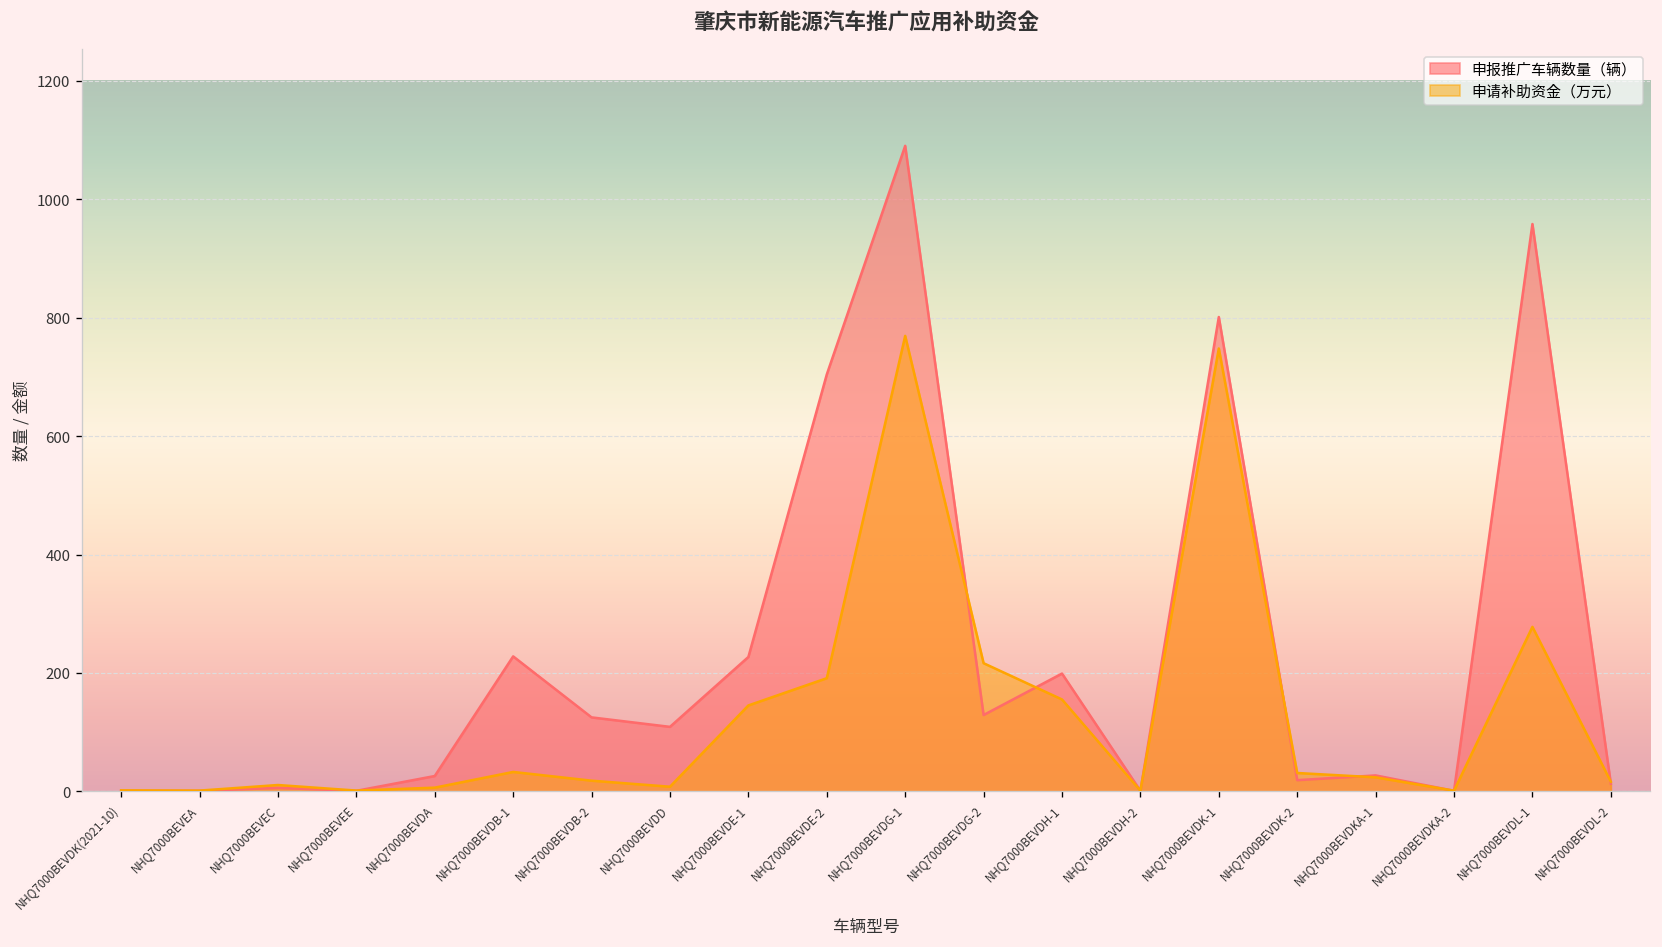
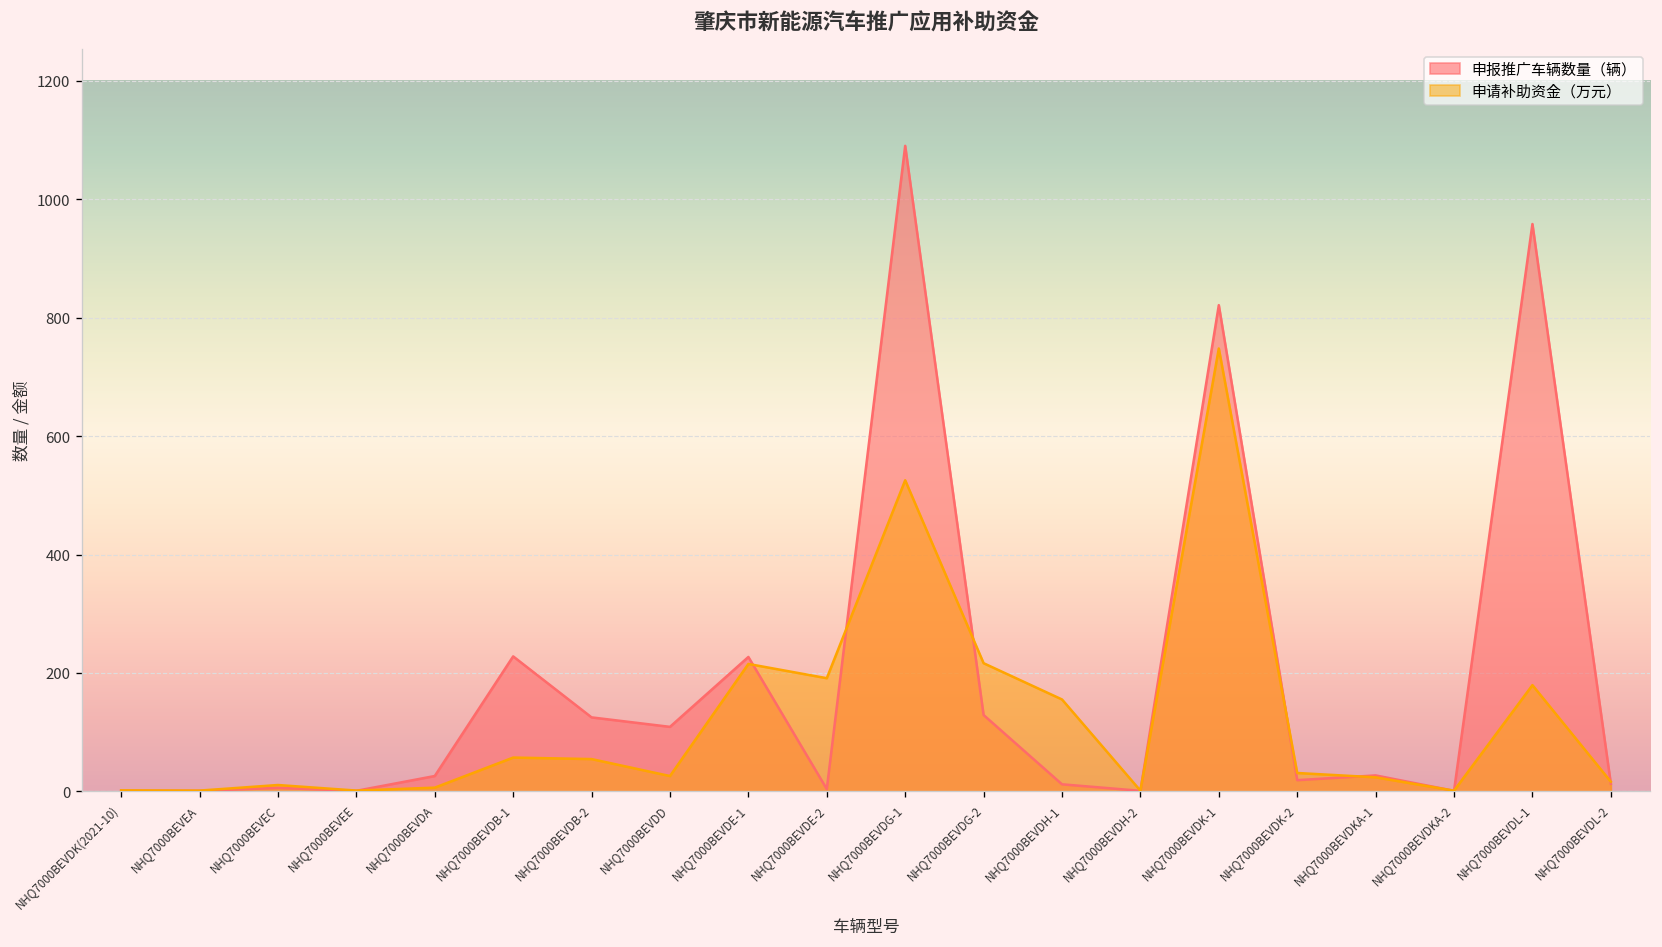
申请补助资金（万元）, NHQ7000BEVDB-1: 30 -> 60
申请补助资金（万元）, NHQ7000BEVDB-2: 20 -> 50
申请补助资金（万元）, NHQ7000BEVDD: 10 -> 30
申请补助资金（万元）, NHQ7000BEVDE-1: 150 -> 220
申报推广车辆数量（辆）, NHQ7000BEVDE-2: 700 -> 0
申请补助资金（万元）, NHQ7000BEVDG-1: 770 -> 530
申报推广车辆数量（辆）, NHQ7000BEVDH-1: 200 -> 10
申报推广车辆数量（辆）, NHQ7000BEVDK-1: 800 -> 820
申请补助资金（万元）, NHQ7000BEVDL-1: 280 -> 180
